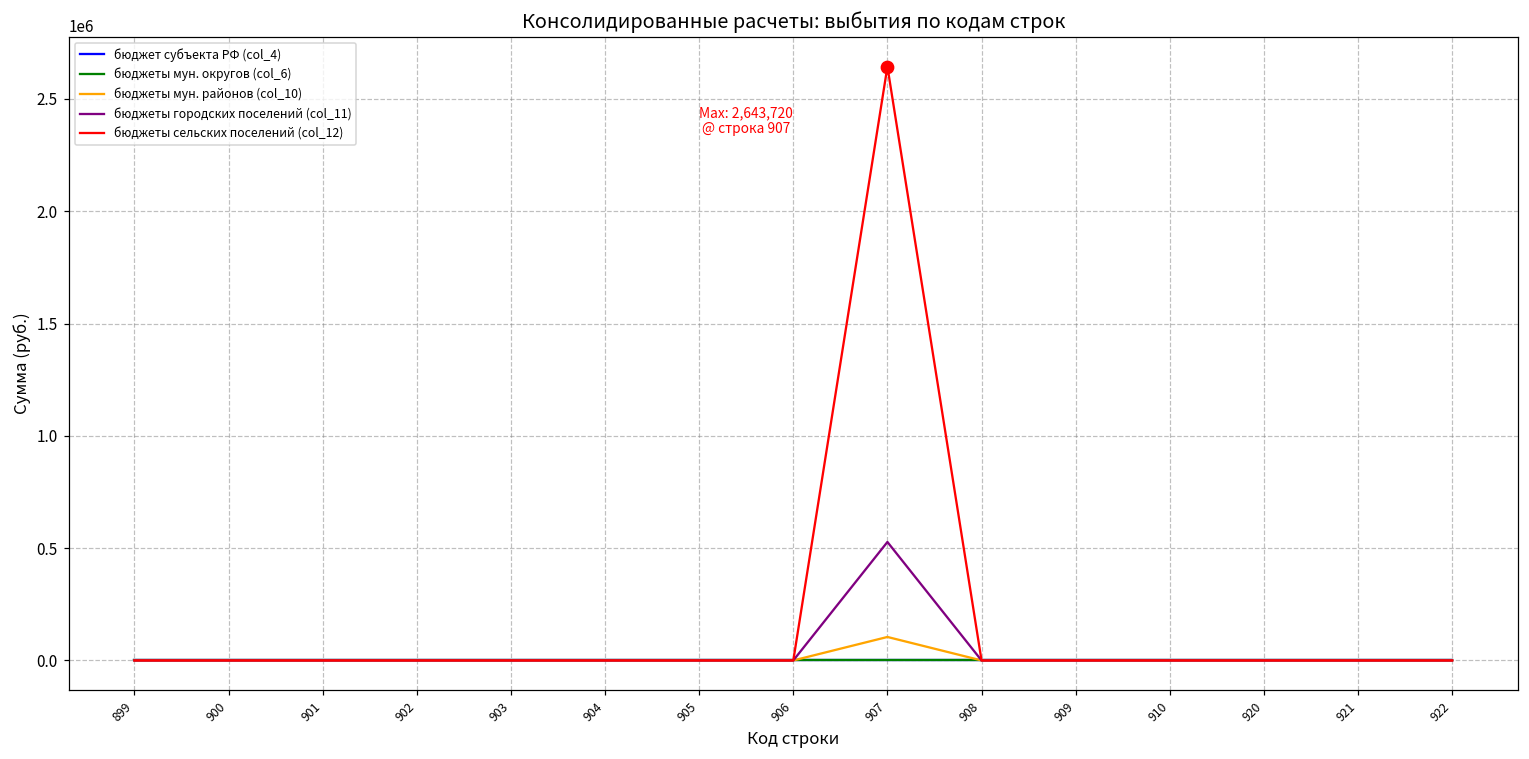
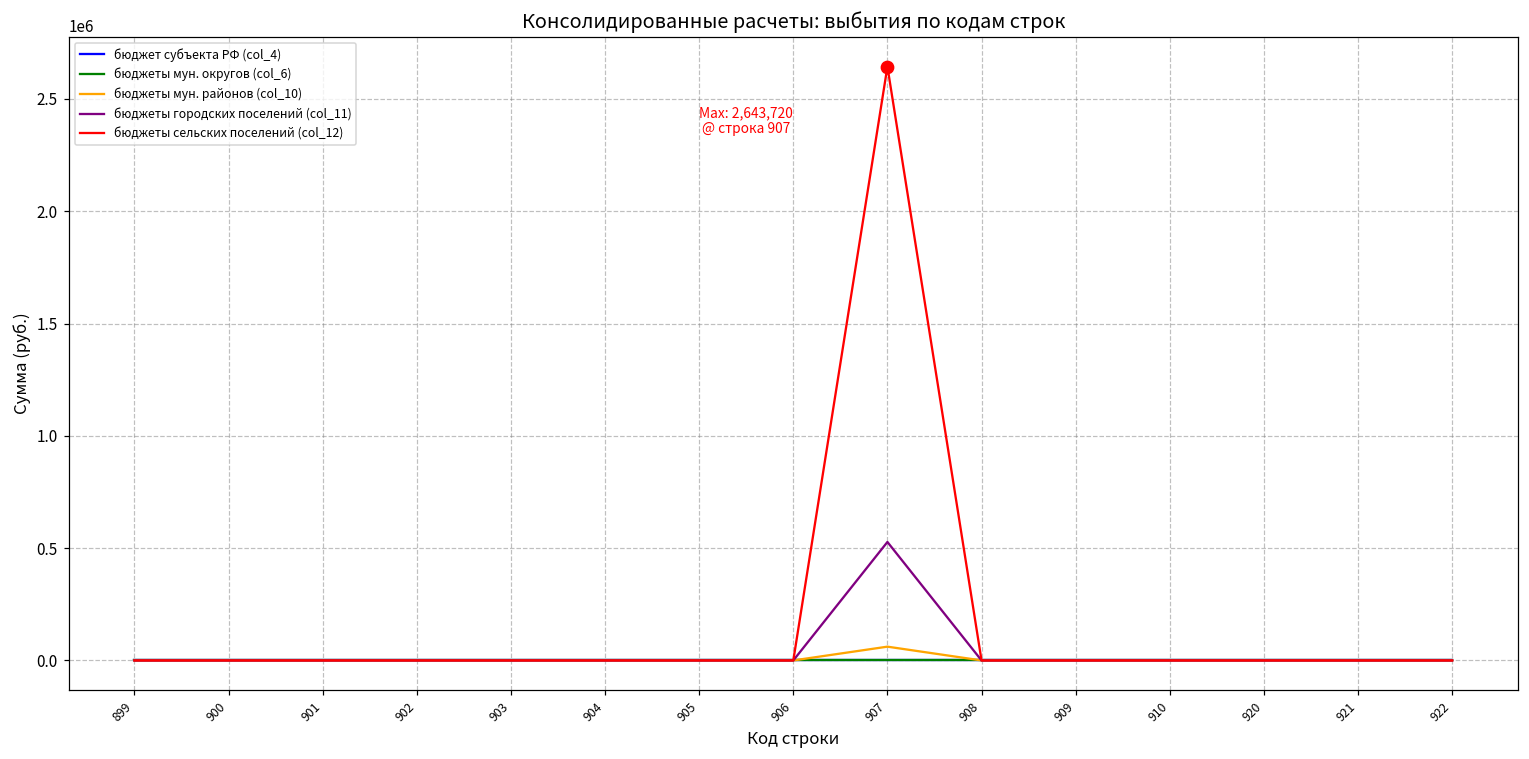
бюджеты мун. районов (col_10), 907: 100000 -> 60000
